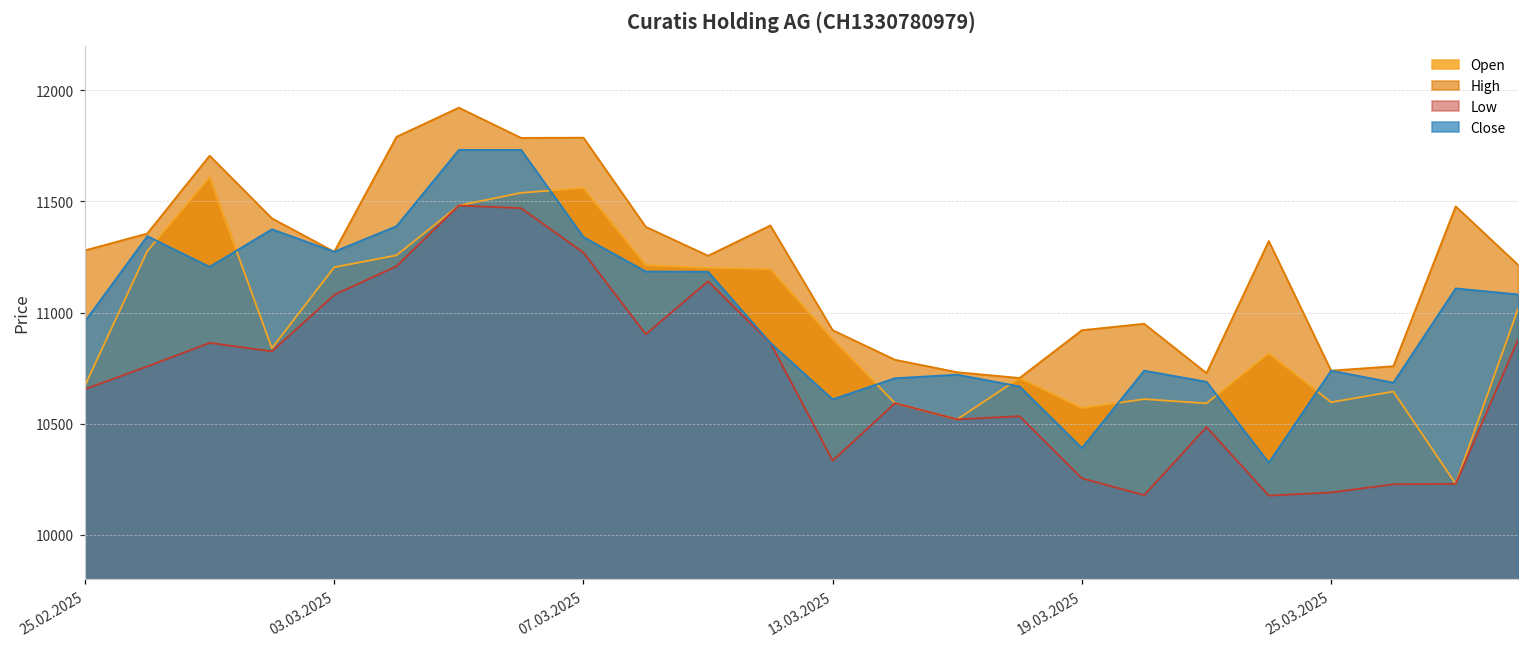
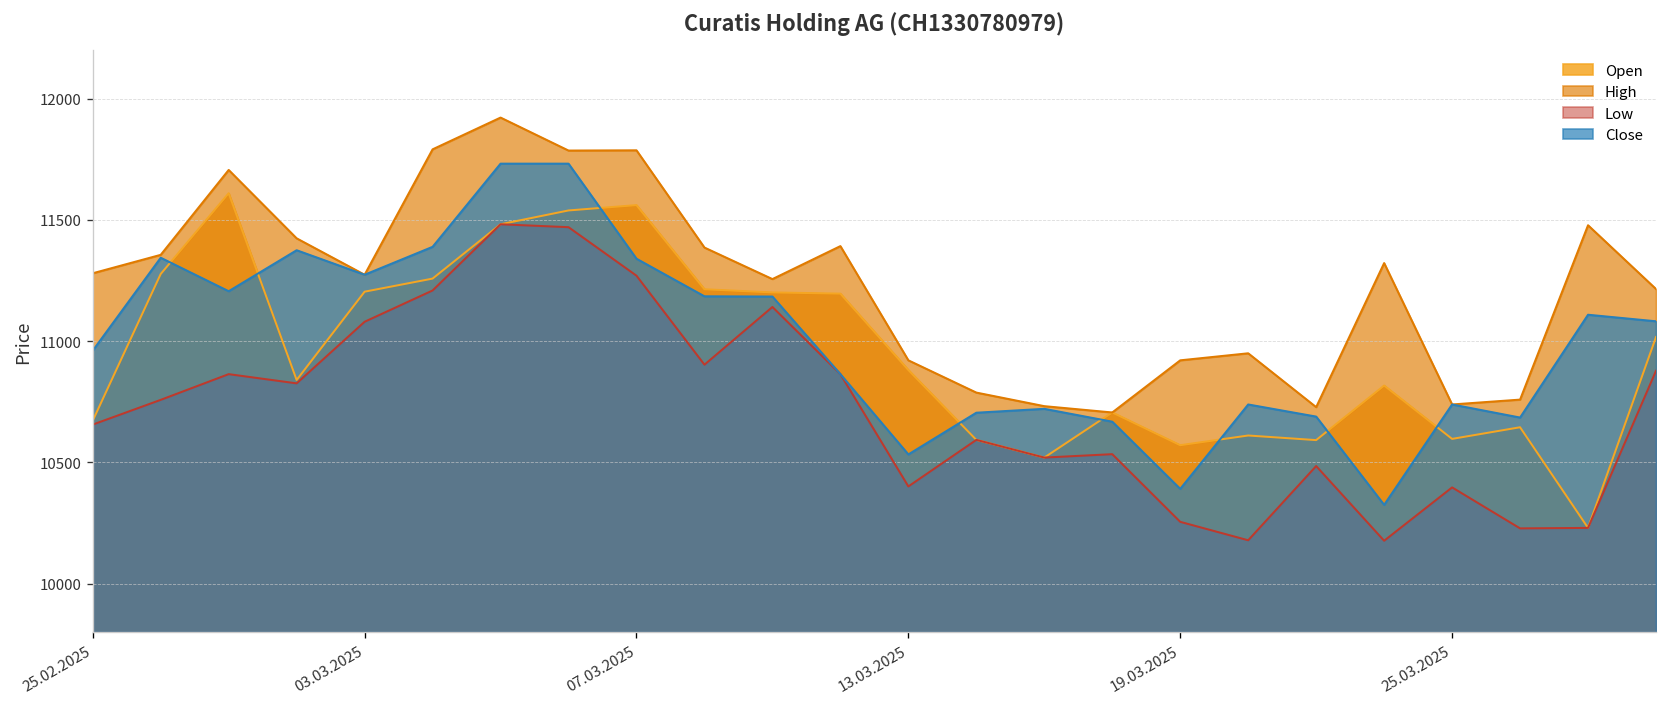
Low, 13.03.2025: 10330 -> 10400
Close, 13.03.2025: 10610 -> 10530
Low, 25.03.2025: 10190 -> 10400
